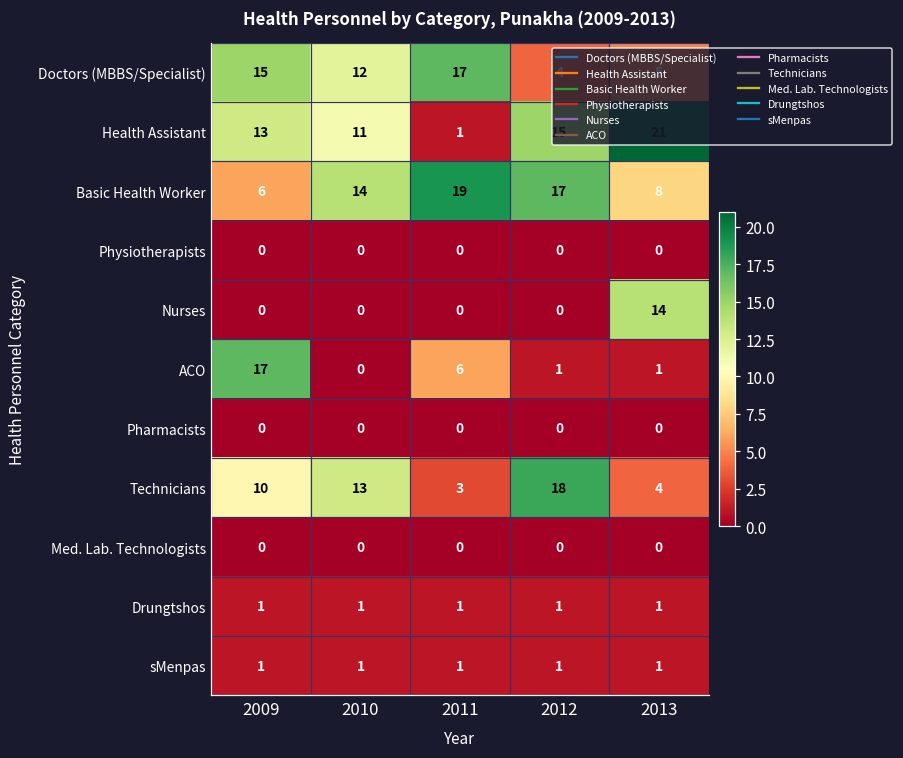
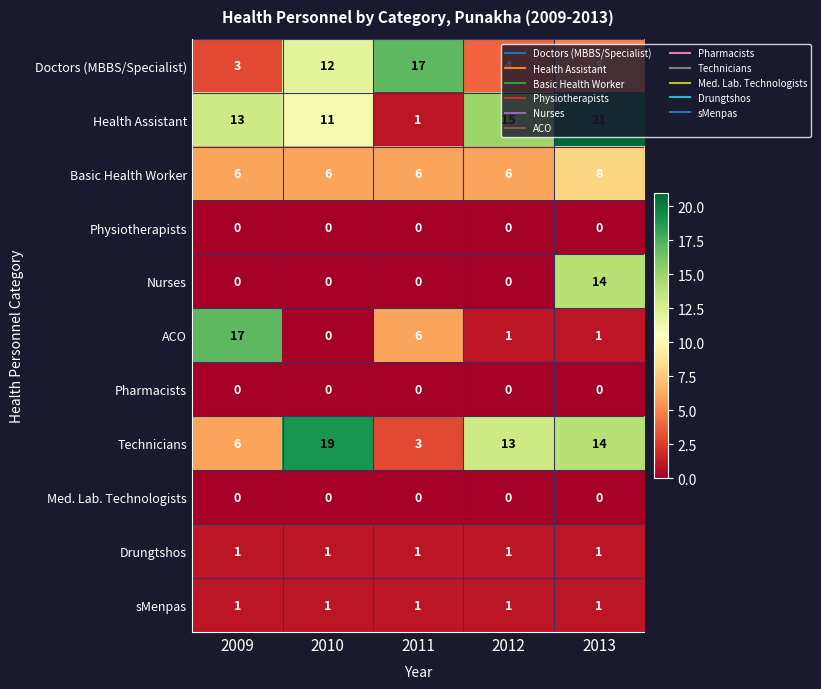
Doctors (MBBS/Specialist), 2009: 15 -> 3
Basic Health Worker, 2010: 14 -> 6
Basic Health Worker, 2011: 19 -> 6
Basic Health Worker, 2012: 17 -> 6
Technicians, 2009: 10 -> 6
Technicians, 2010: 13 -> 19
Technicians, 2012: 18 -> 13
Technicians, 2013: 4 -> 14
